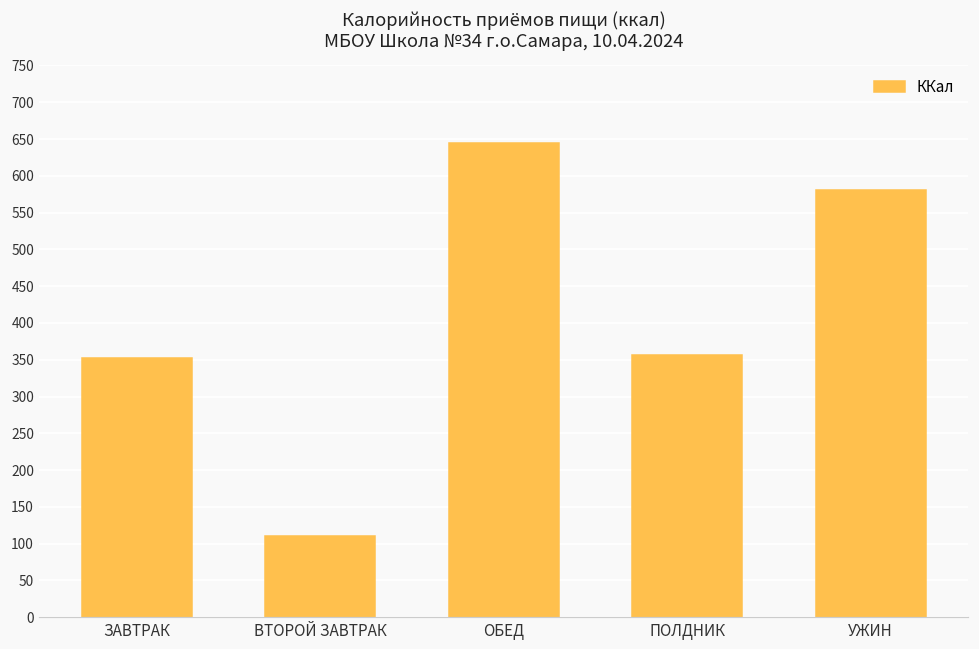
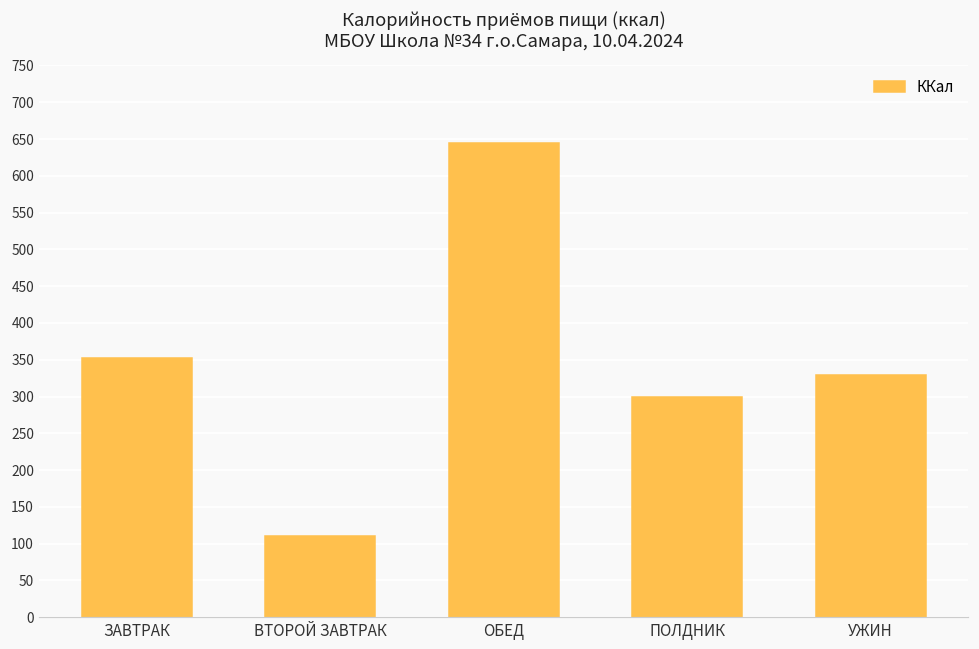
ПОЛДНИК: 360 -> 300
УЖИН: 580 -> 330
